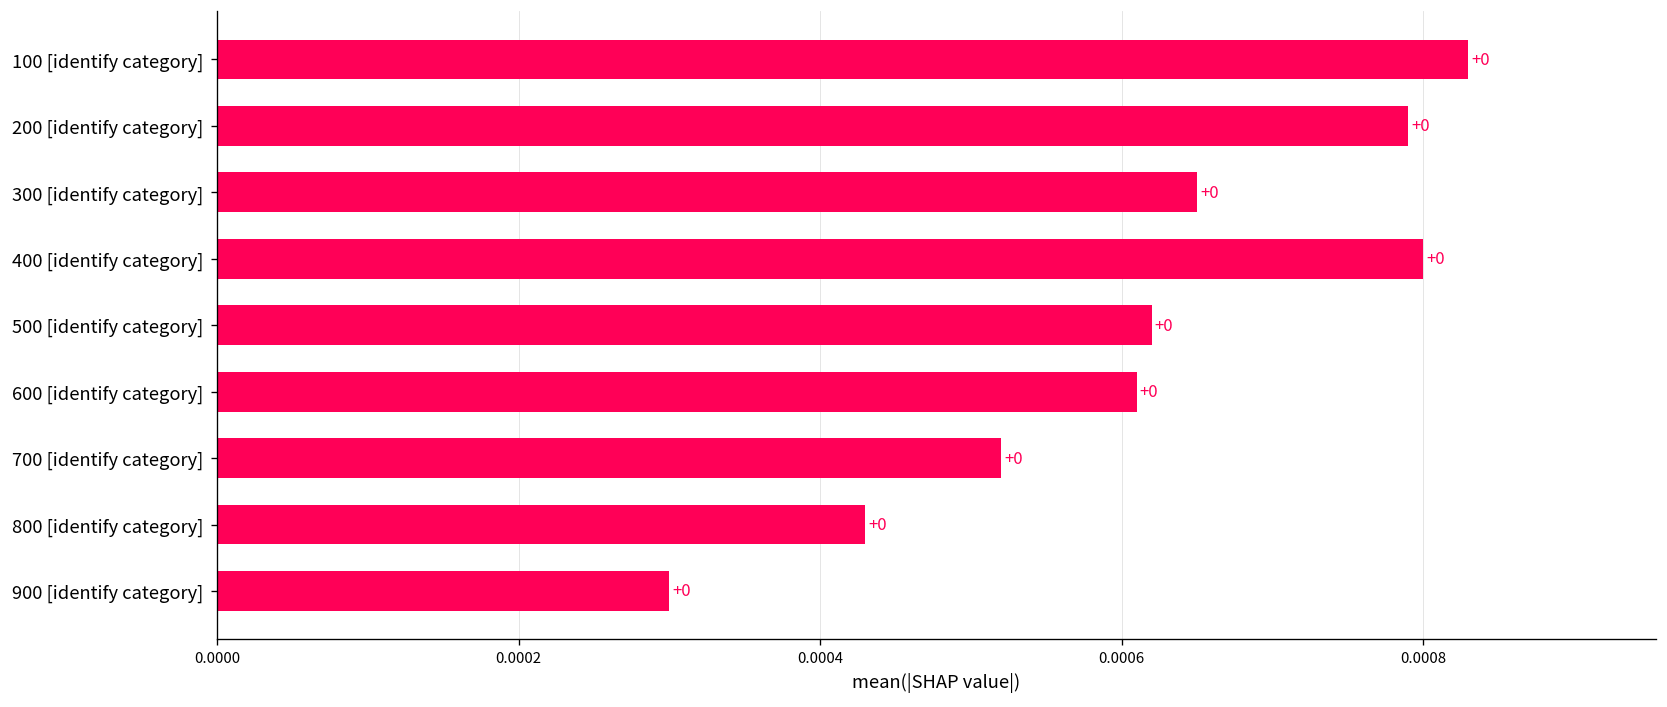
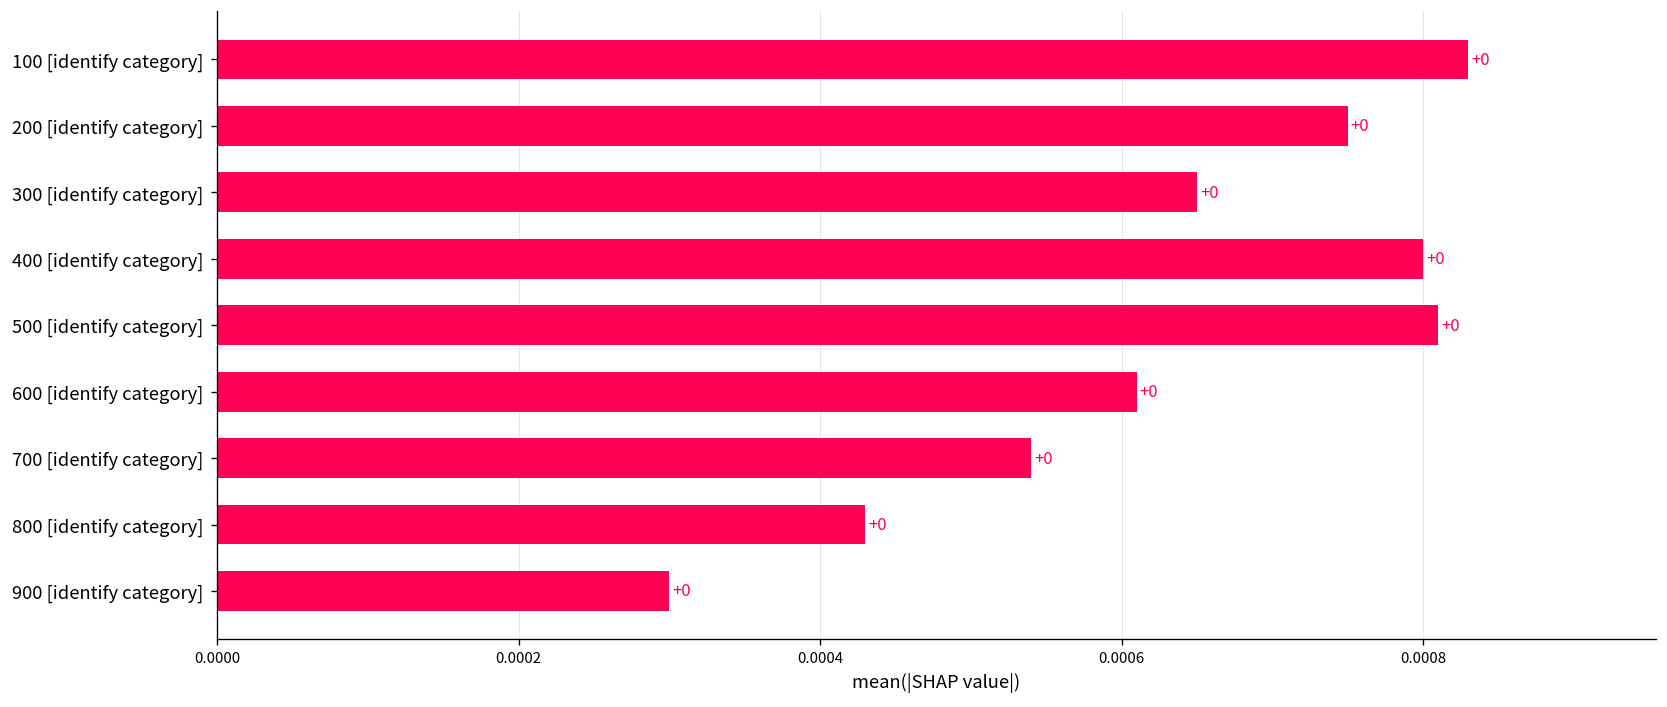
200 [identify category]: 0.00079 -> 0.00075
500 [identify category]: 0.00062 -> 0.00081
700 [identify category]: 0.00052 -> 0.00054
